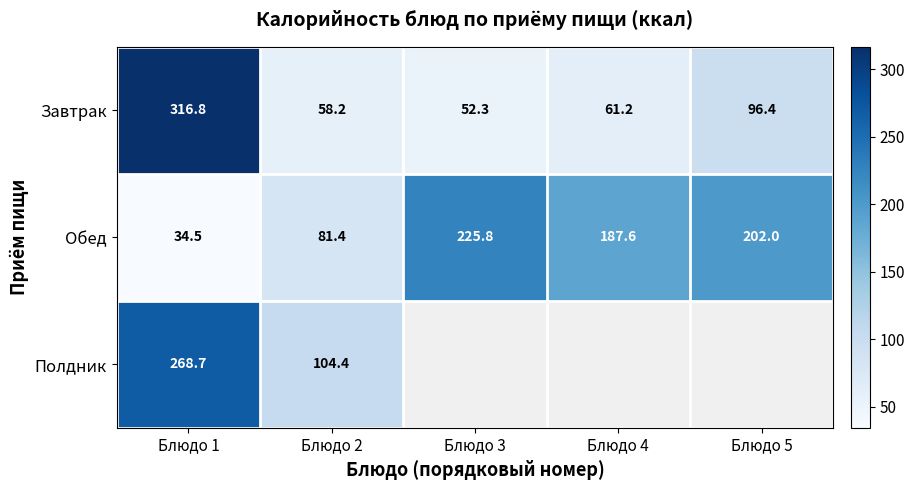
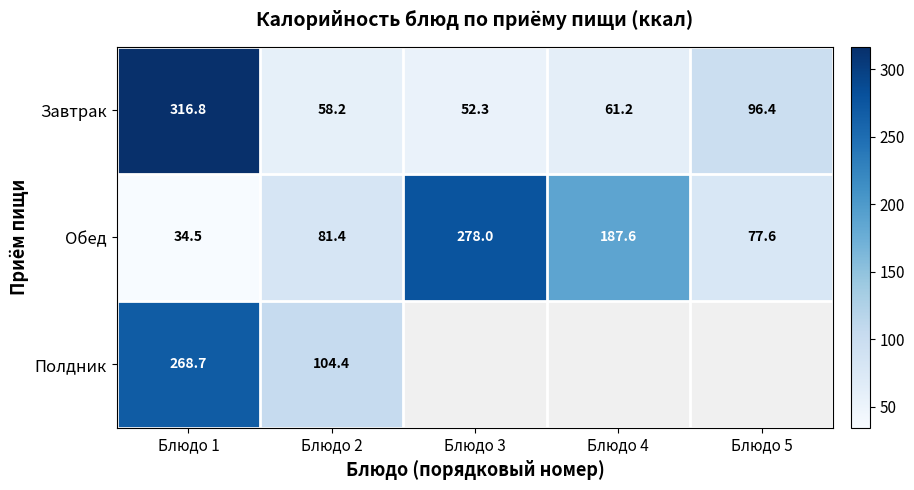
Обед, Блюдо 3: 225.8 -> 278.0
Обед, Блюдо 5: 202.0 -> 77.6
